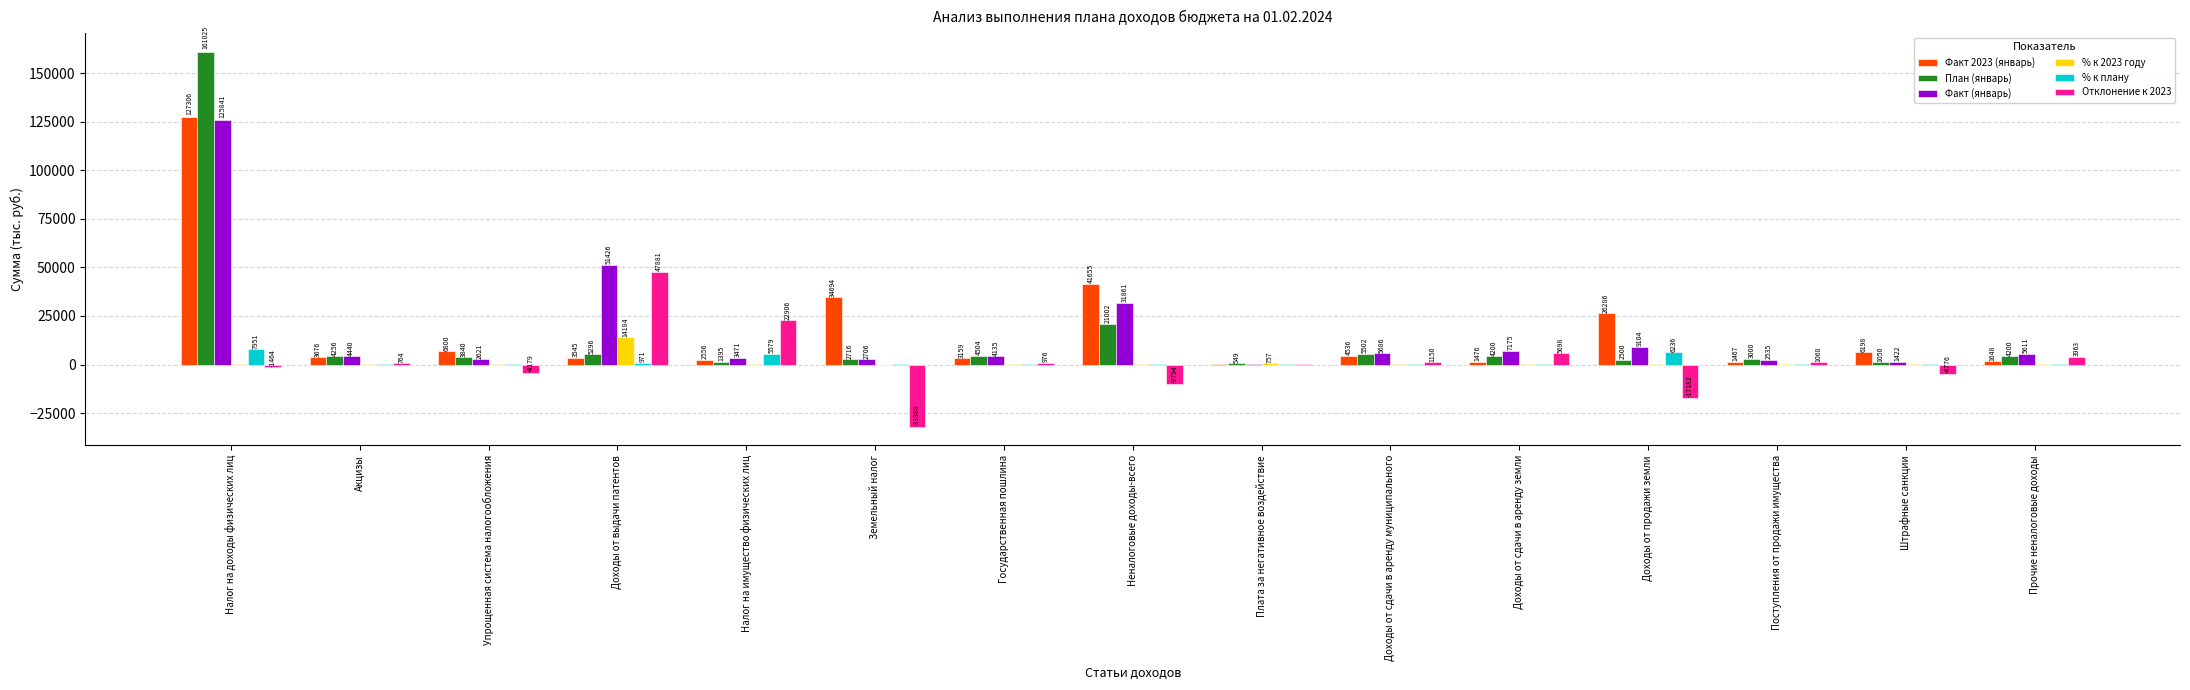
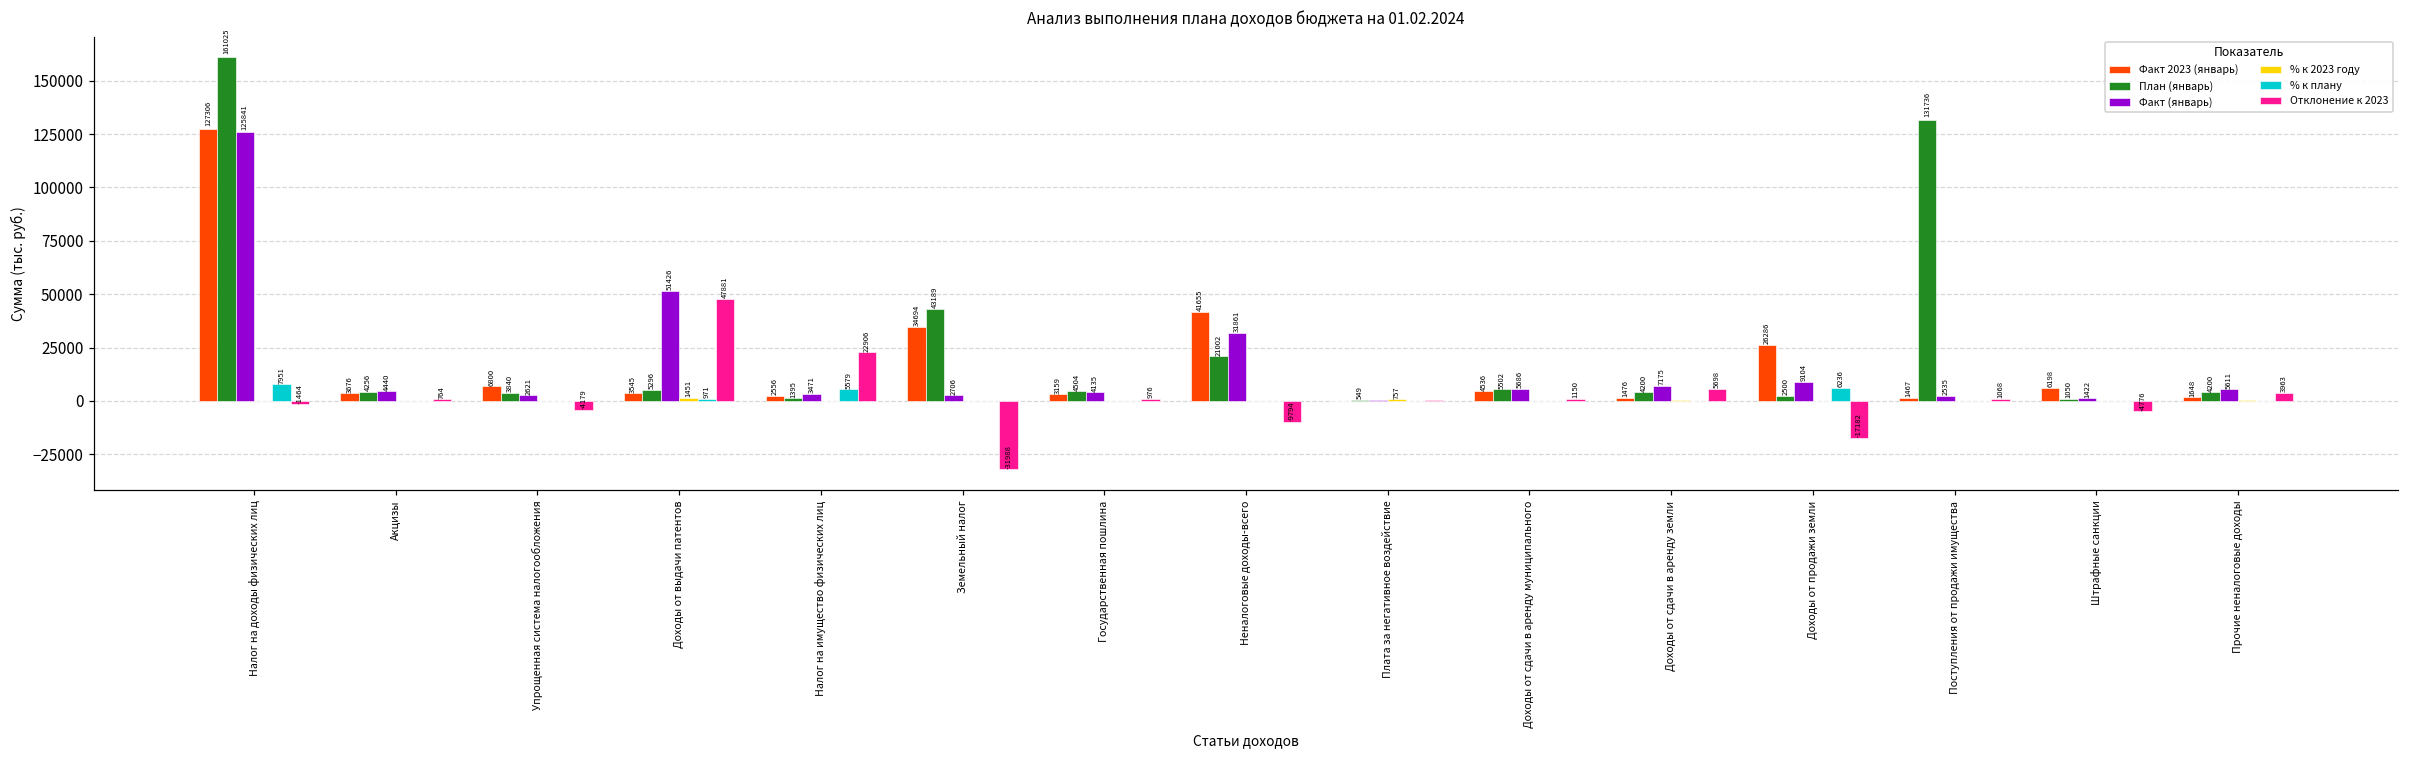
% к 2023 году, Доходы от выдачи патентов: 14184 -> 1451
План (январь), Земельный налог: 2716 -> 43189
План (январь), Поступления от продажи имущества: 3000 -> 131736
